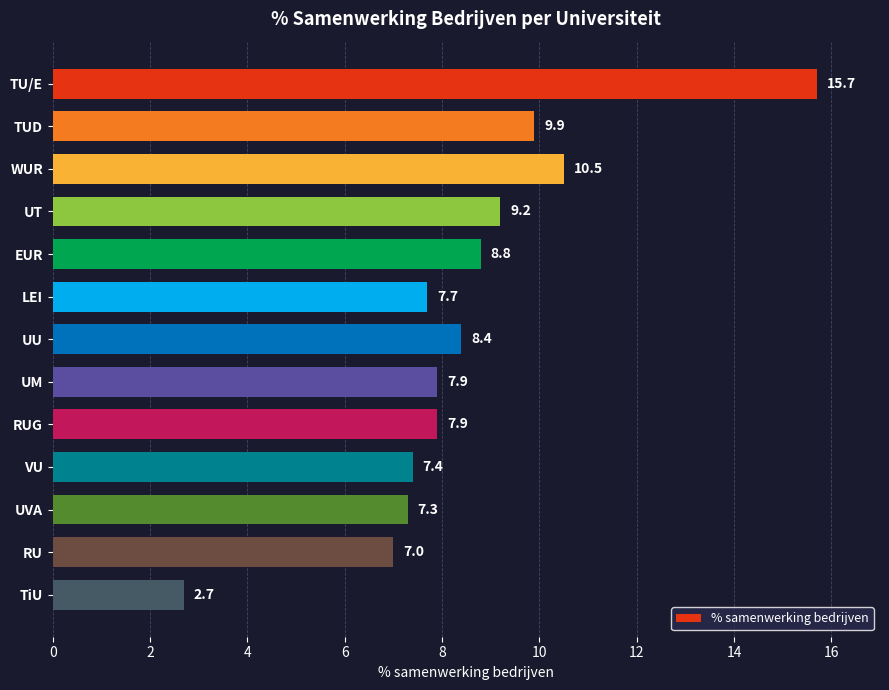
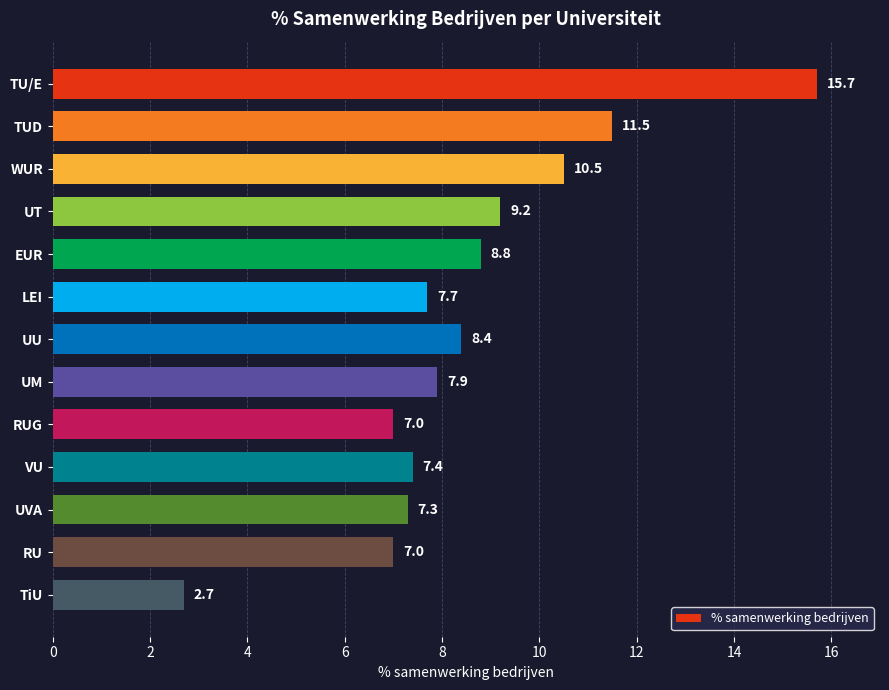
TUD: 9.9 -> 11.5
RUG: 7.9 -> 7.0
